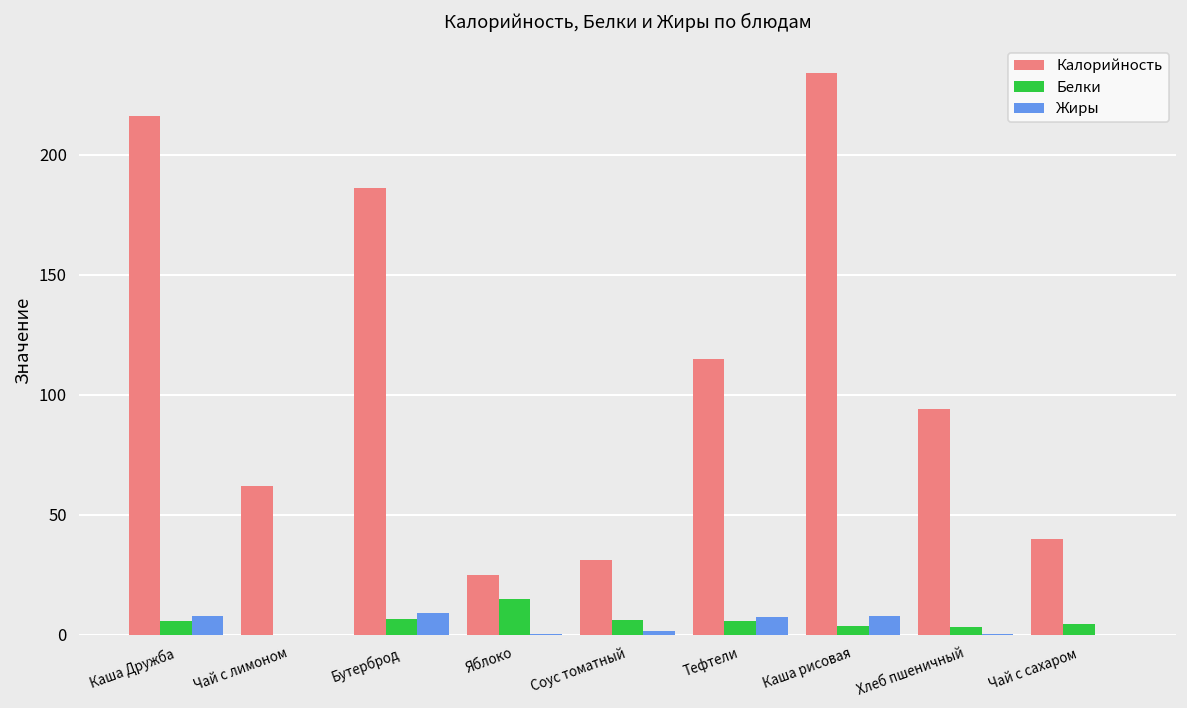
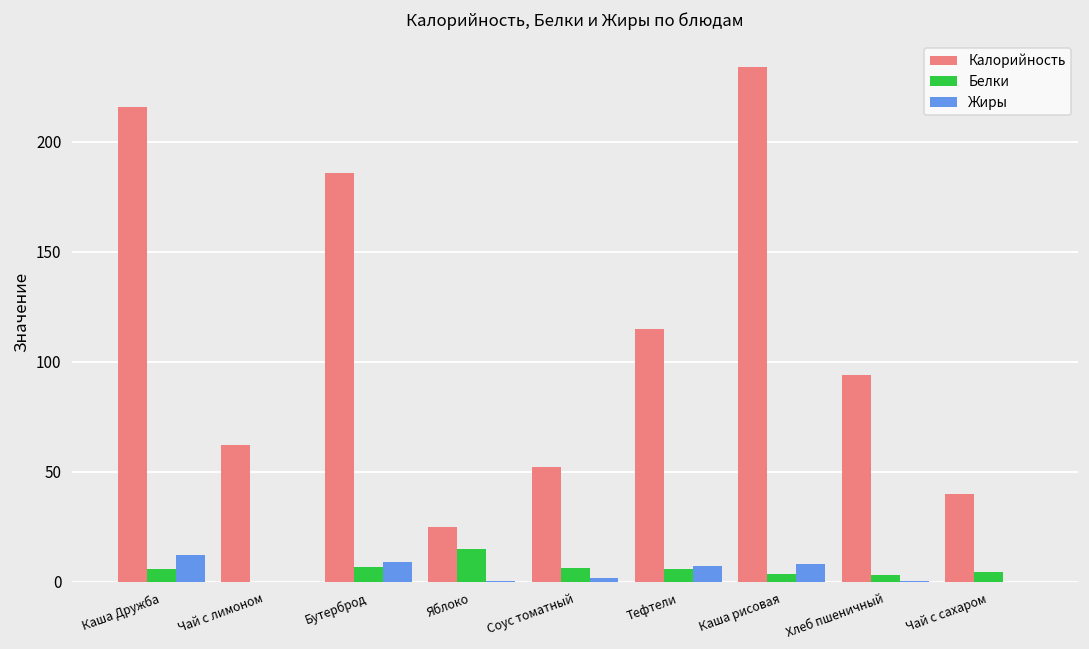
Жиры, Каша Дружба: 8 -> 12
Калорийность, Соус томатный: 31 -> 52
